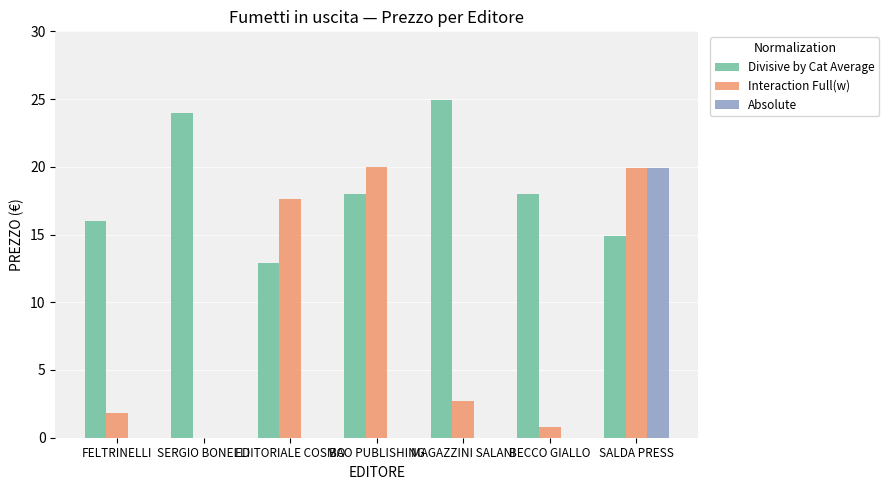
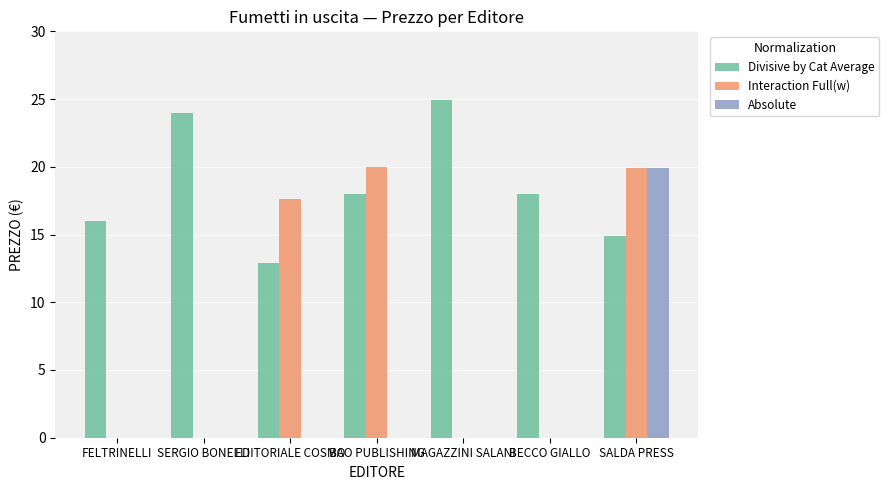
Interaction Full(w), FELTRINELLI: 1.8 -> 0.0
Interaction Full(w), MAGAZZINI SALANI: 2.7 -> 0.0
Interaction Full(w), BECCO GIALLO: 0.8 -> 0.0
